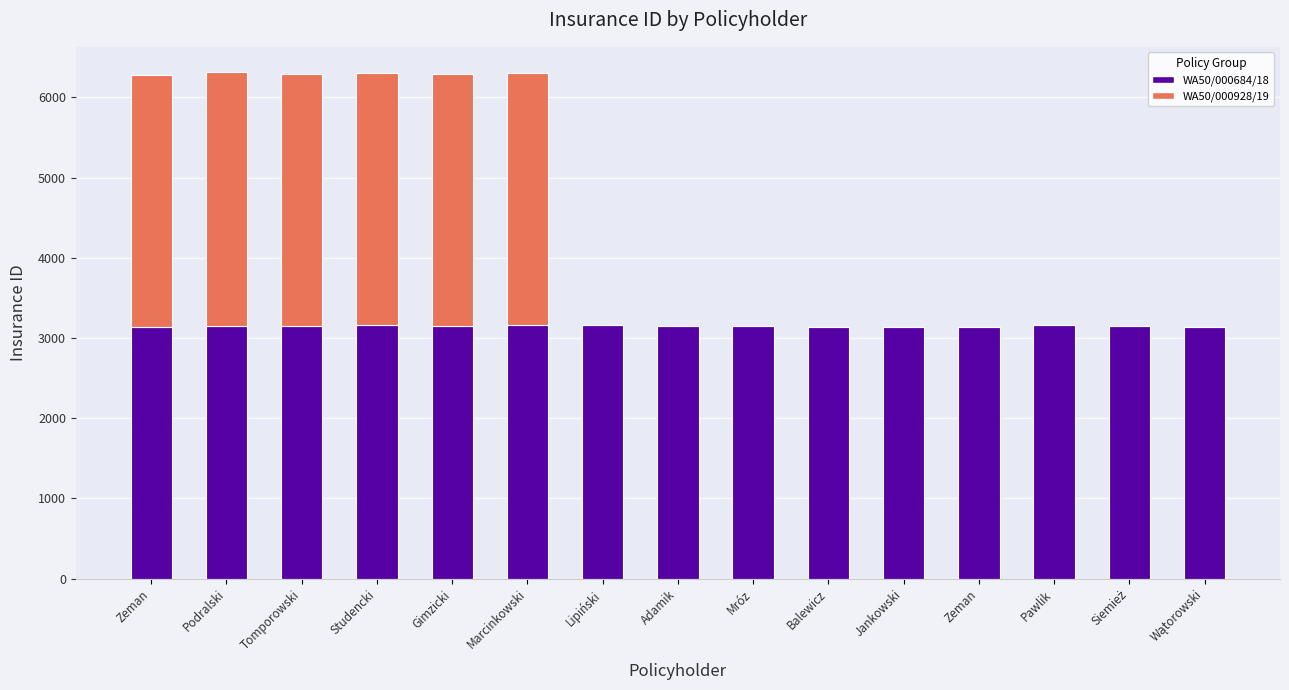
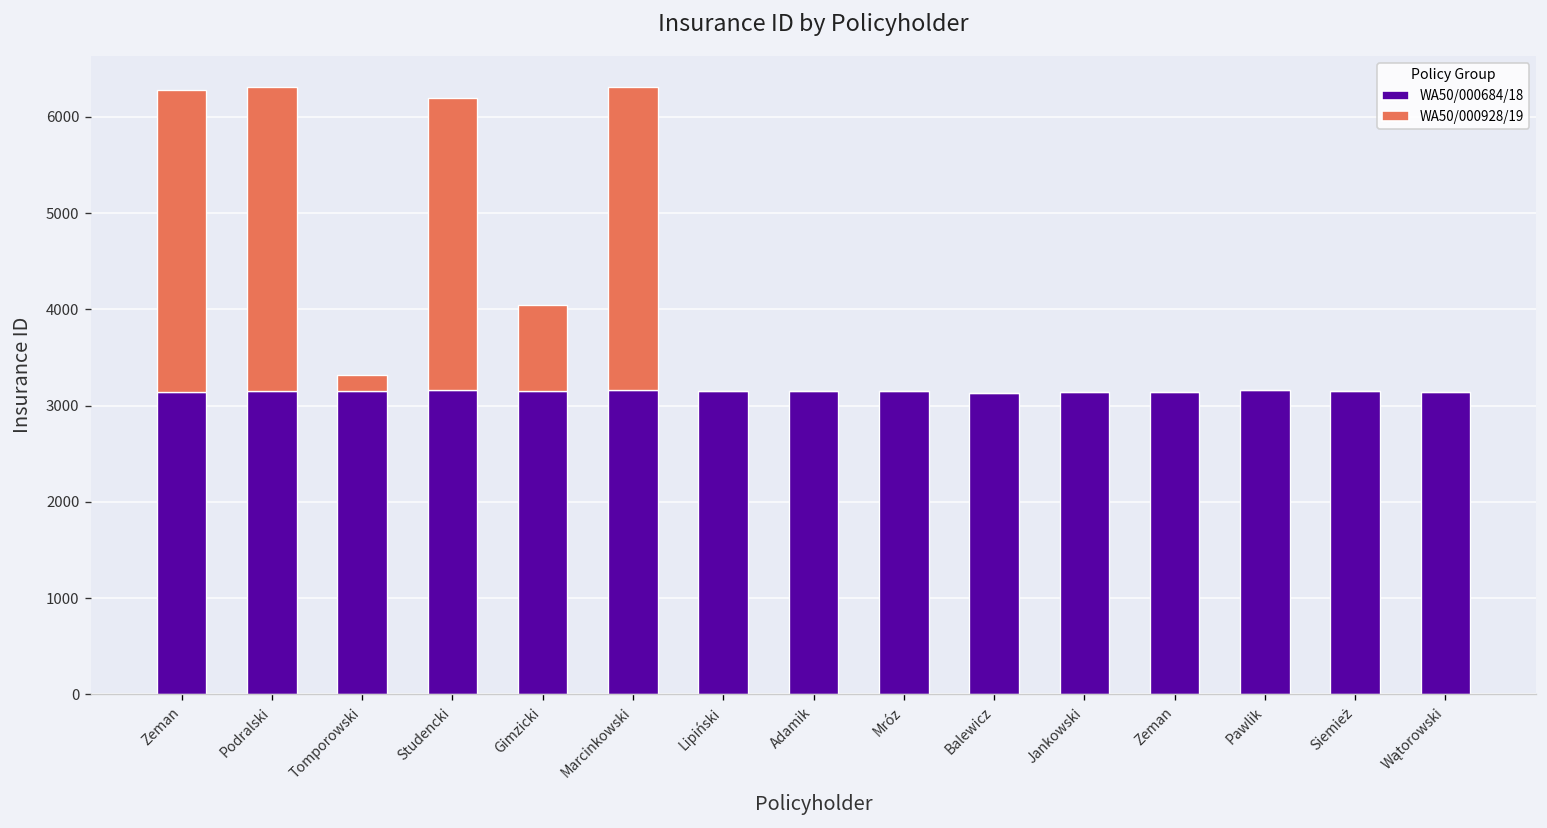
WA50/000928/19, Tomporowski: 3100 -> 200
WA50/000928/19, Studencki: 3100 -> 3000
WA50/000928/19, Gimzicki: 3100 -> 900
